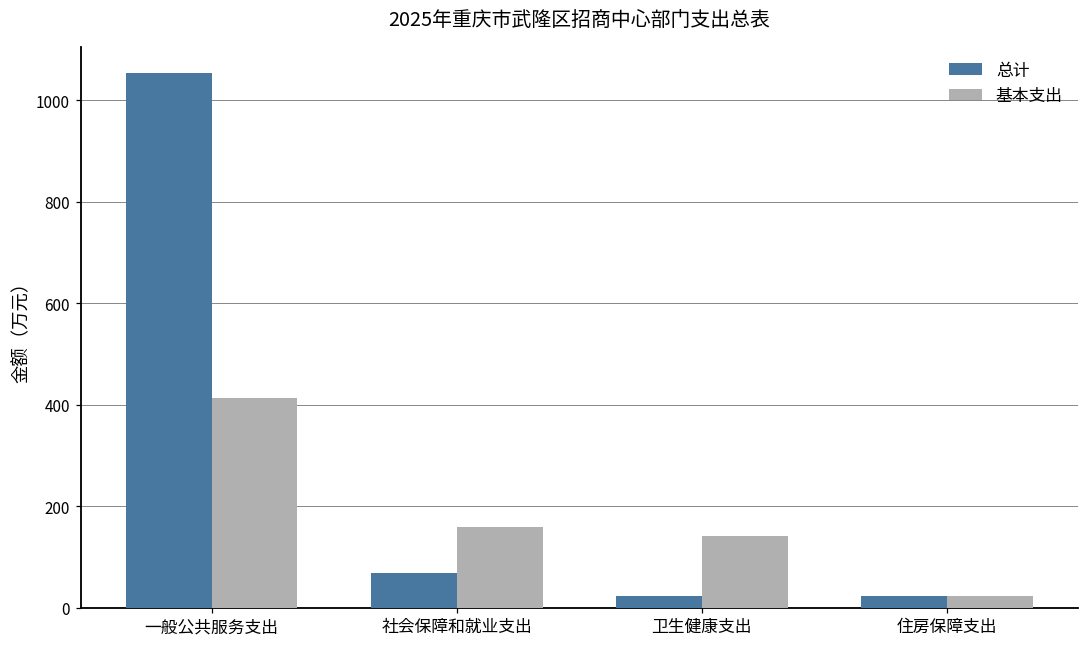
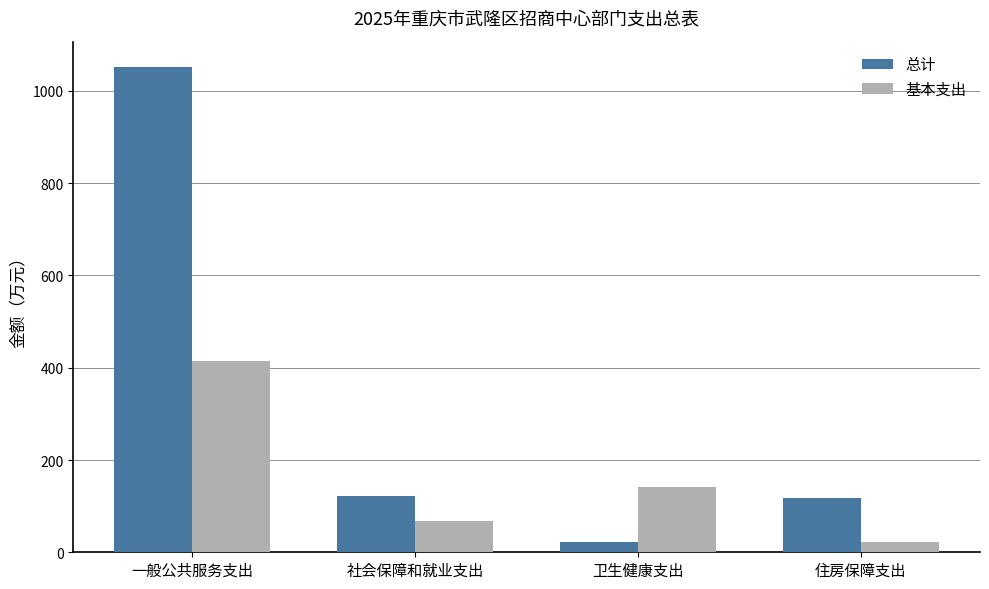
总计, 社会保障和就业支出: 70 -> 120
基本支出, 社会保障和就业支出: 160 -> 70
总计, 住房保障支出: 20 -> 120
